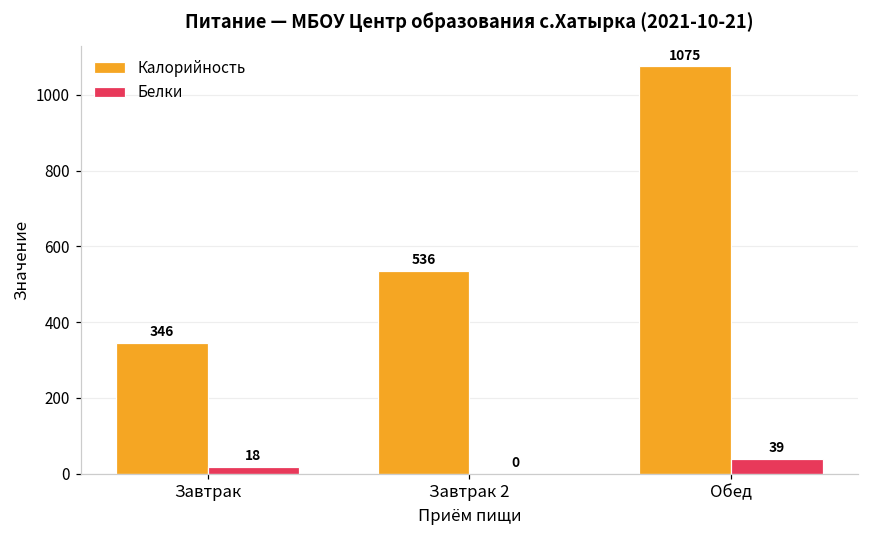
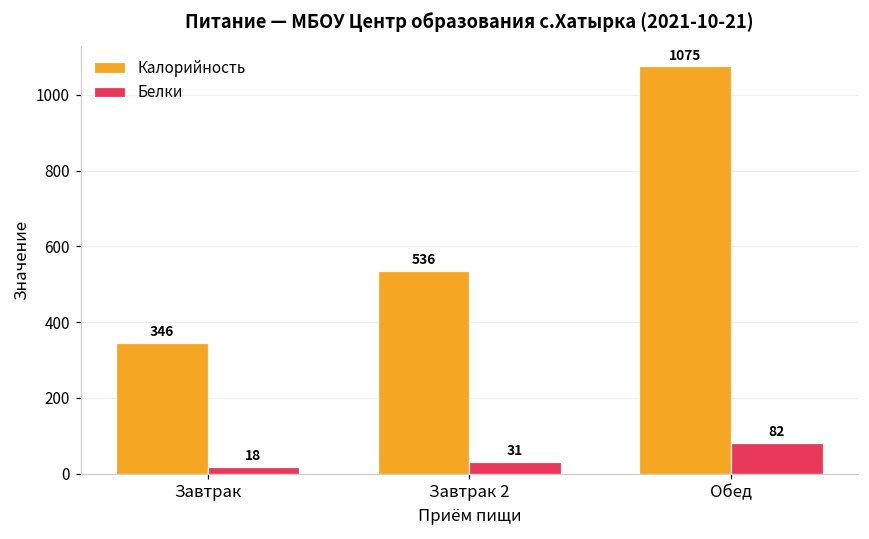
Белки, Завтрак 2: 0 -> 31
Белки, Обед: 39 -> 82
